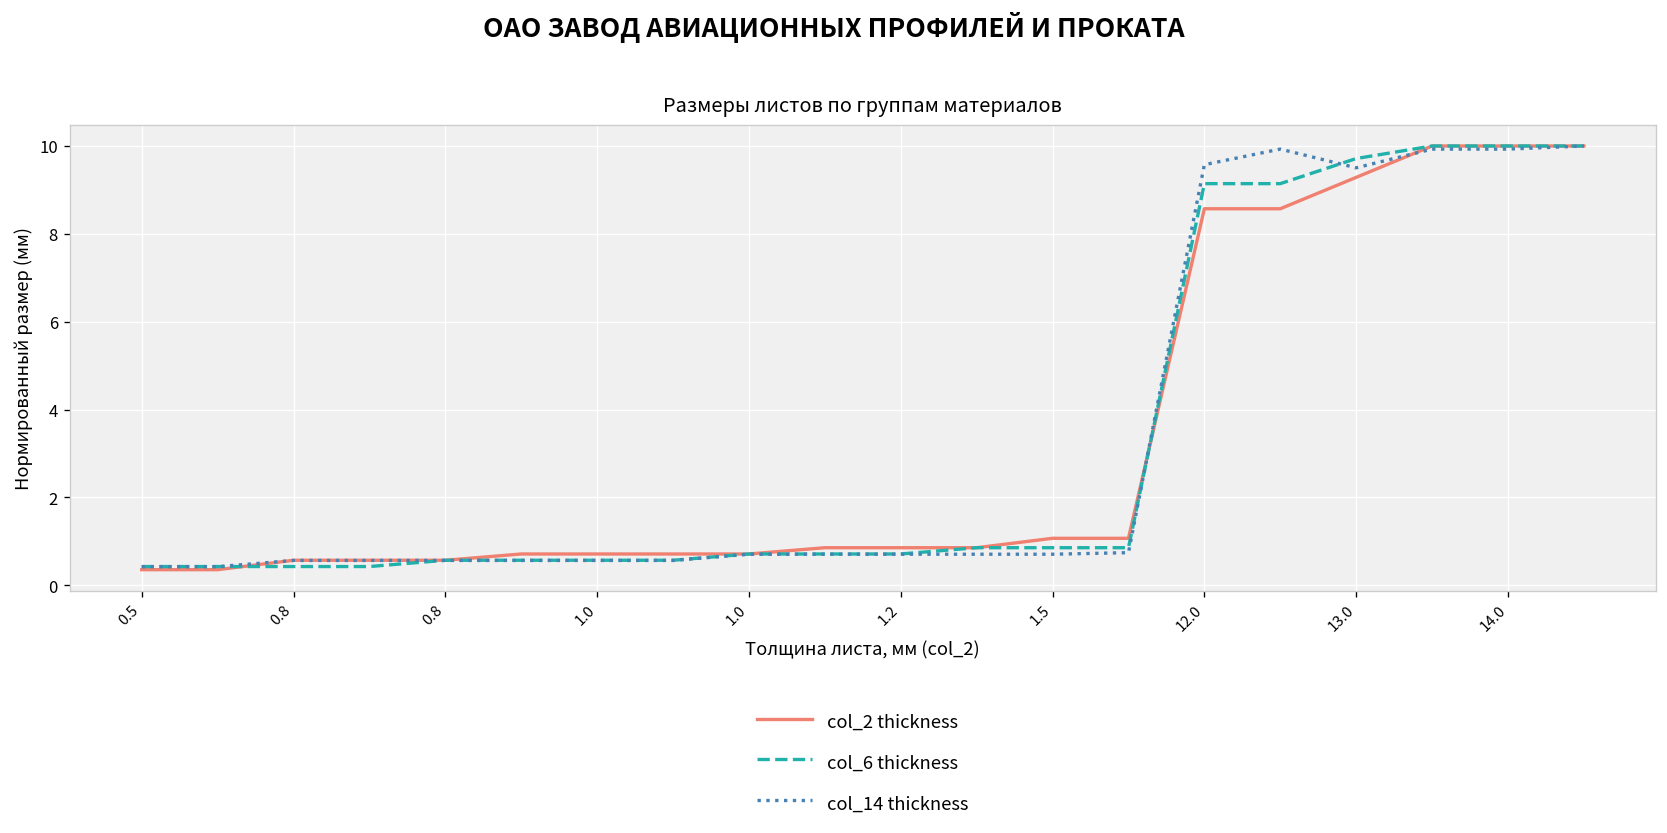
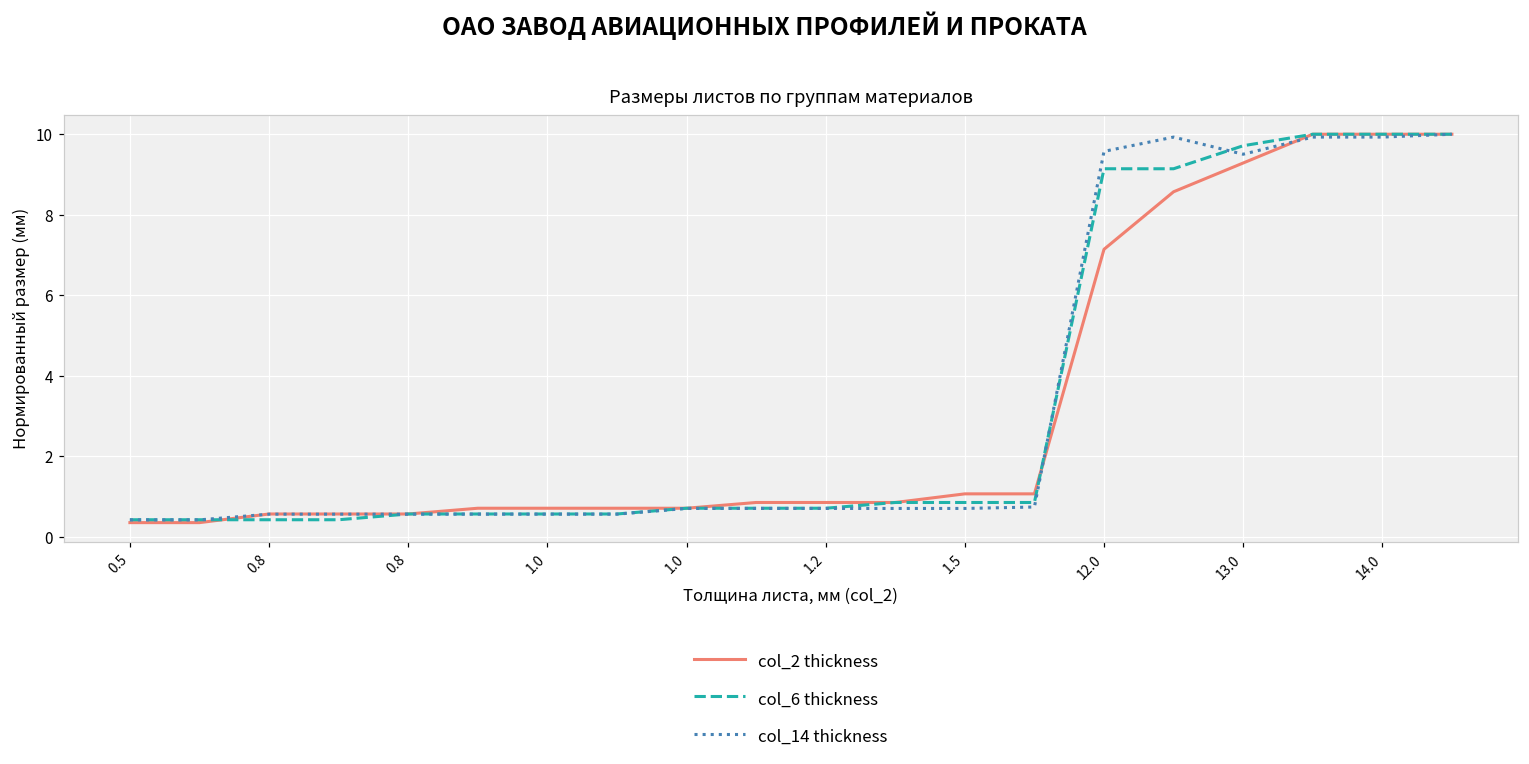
col_2 thickness, 12.0: 8.6 -> 7.1
